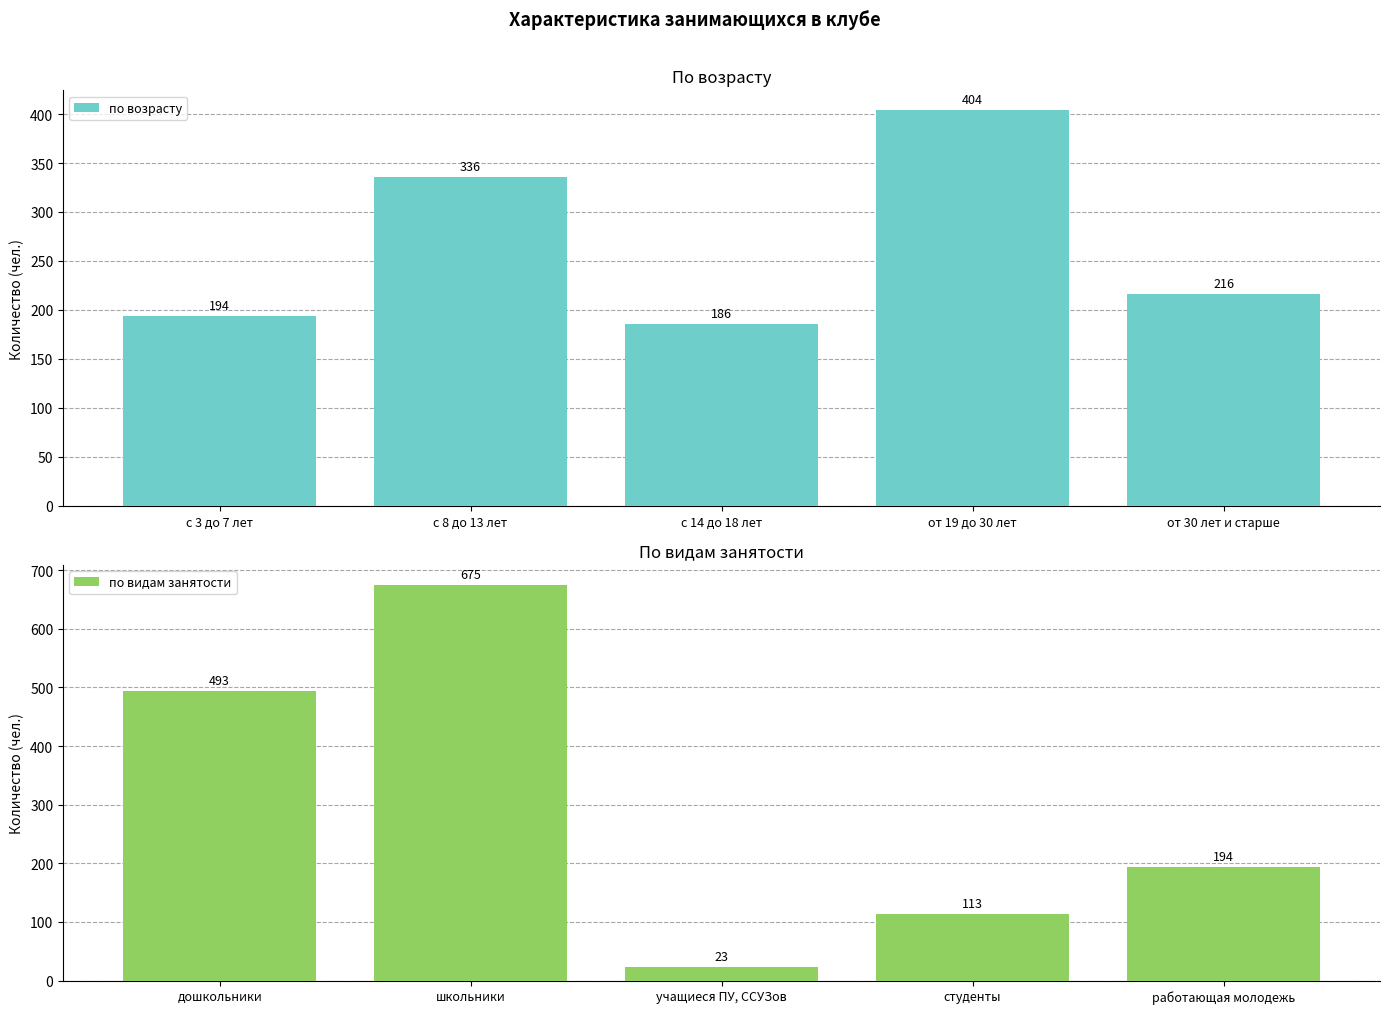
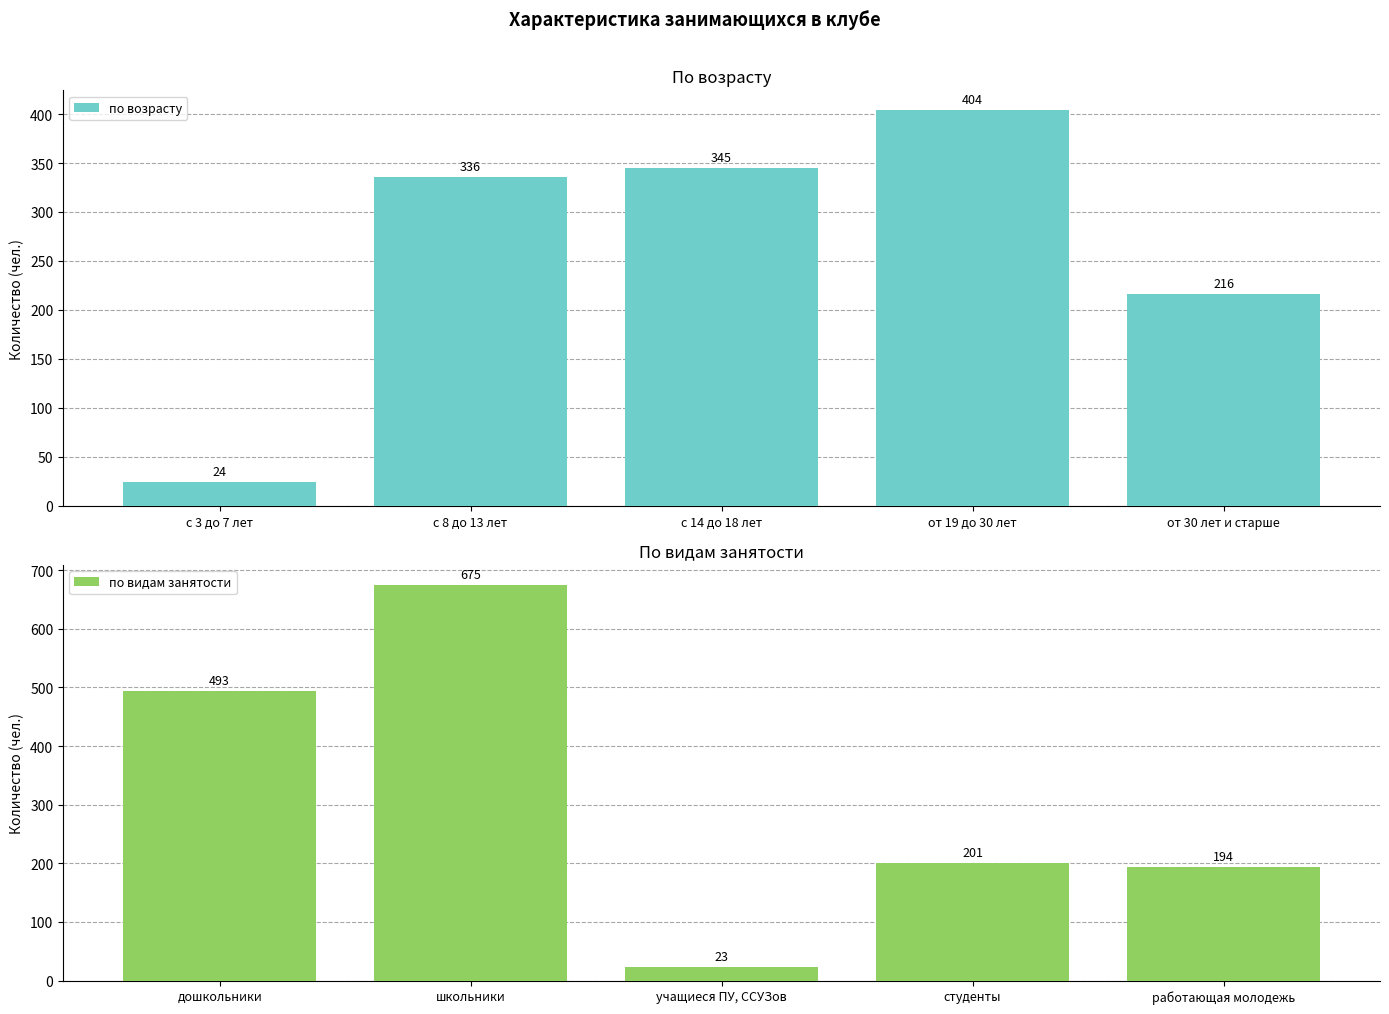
По возрасту, с 3 до 7 лет: 194 -> 24
По возрасту, с 14 до 18 лет: 186 -> 345
По видам занятости, студенты: 113 -> 201
